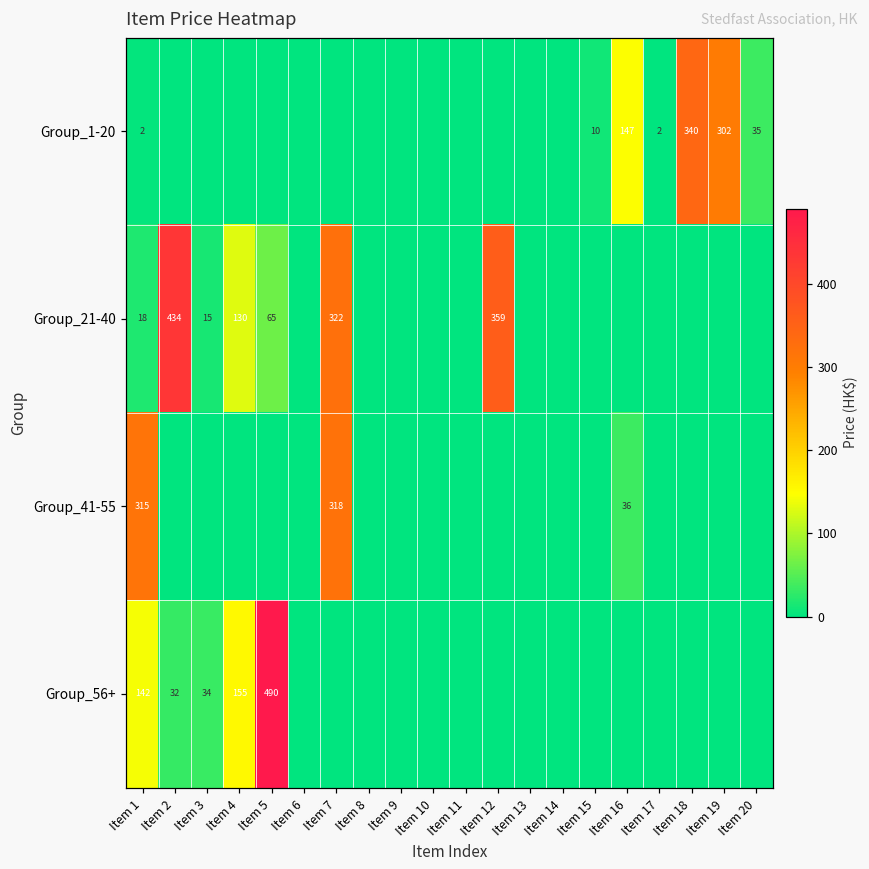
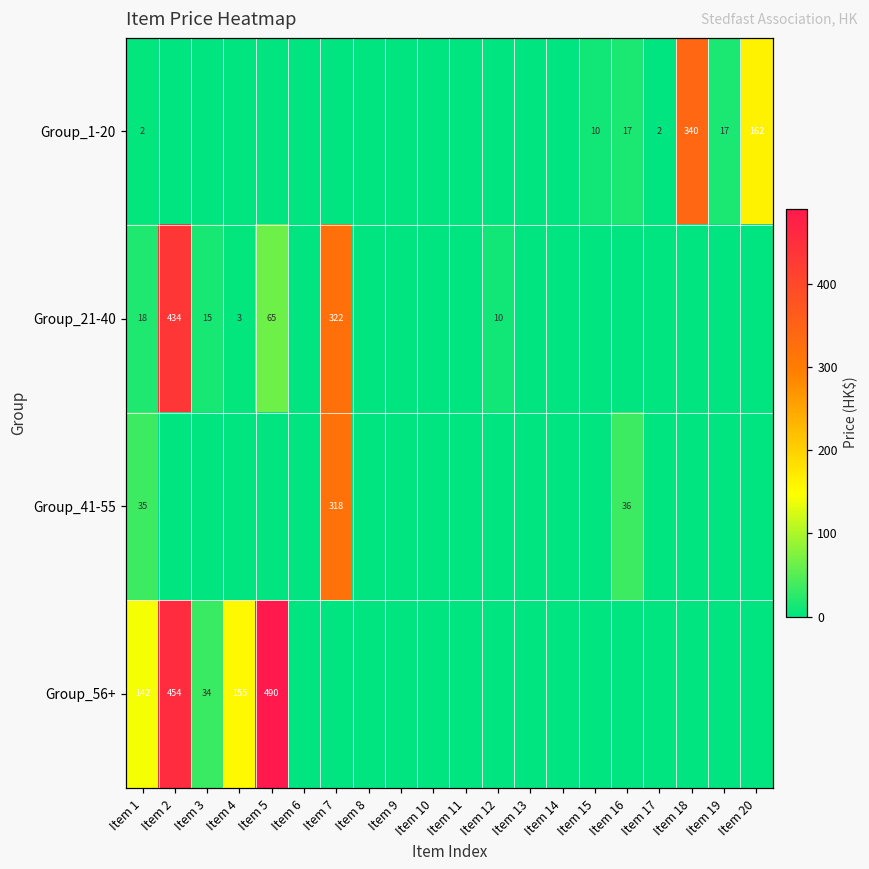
Group_1-20, Item 16: 147 -> 17
Group_1-20, Item 19: 302 -> 17
Group_1-20, Item 20: 35 -> 162
Group_21-40, Item 4: 130 -> 3
Group_21-40, Item 12: 359 -> 10
Group_41-55, Item 1: 315 -> 35
Group_56+, Item 2: 32 -> 454
